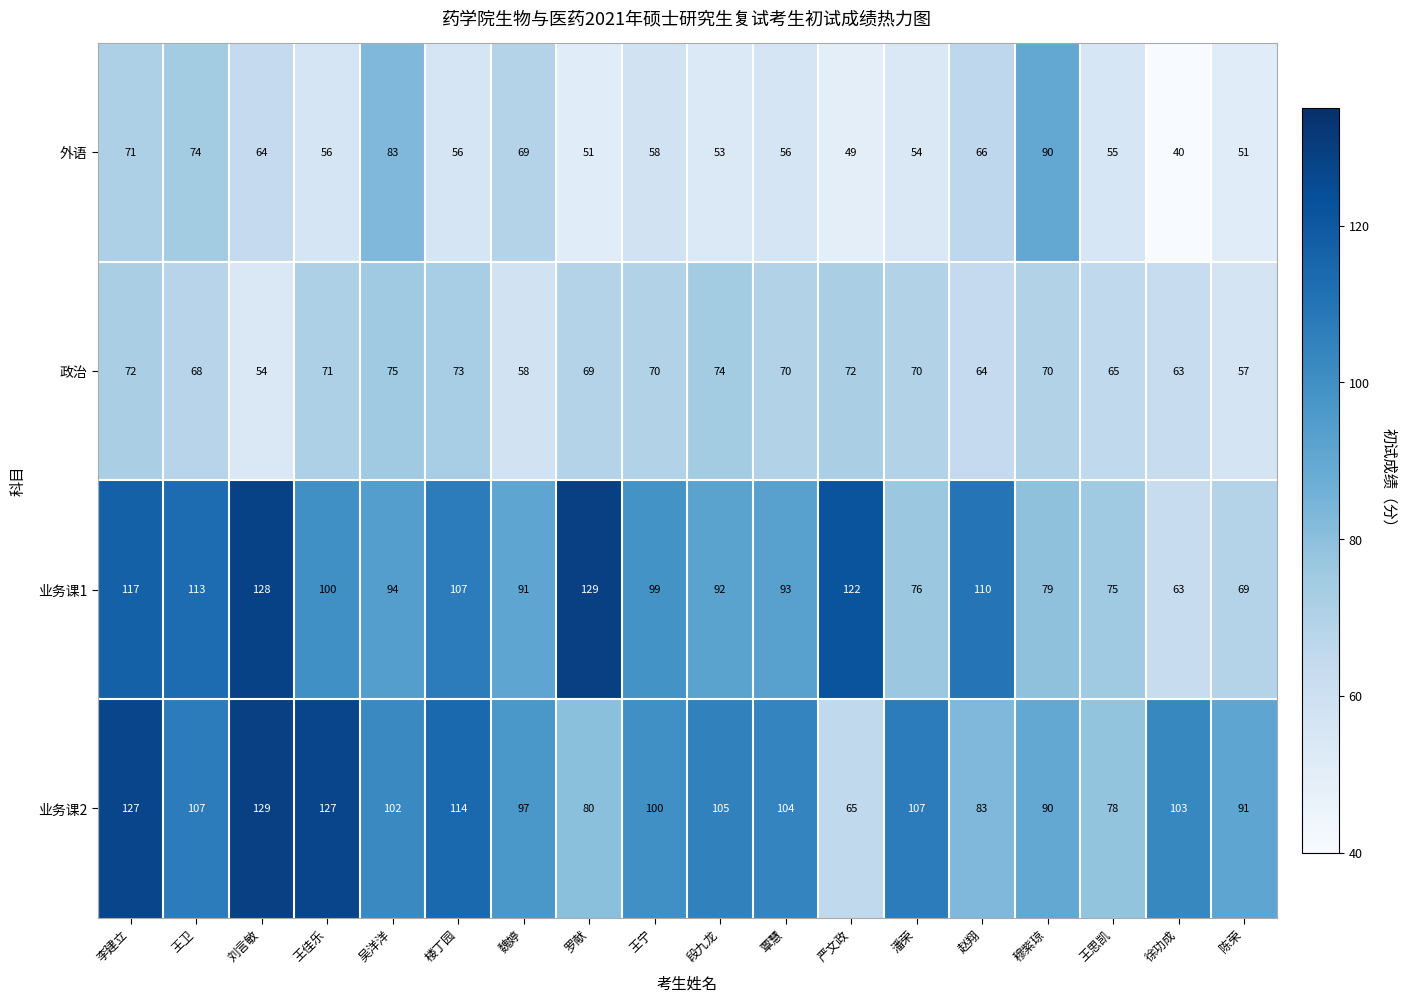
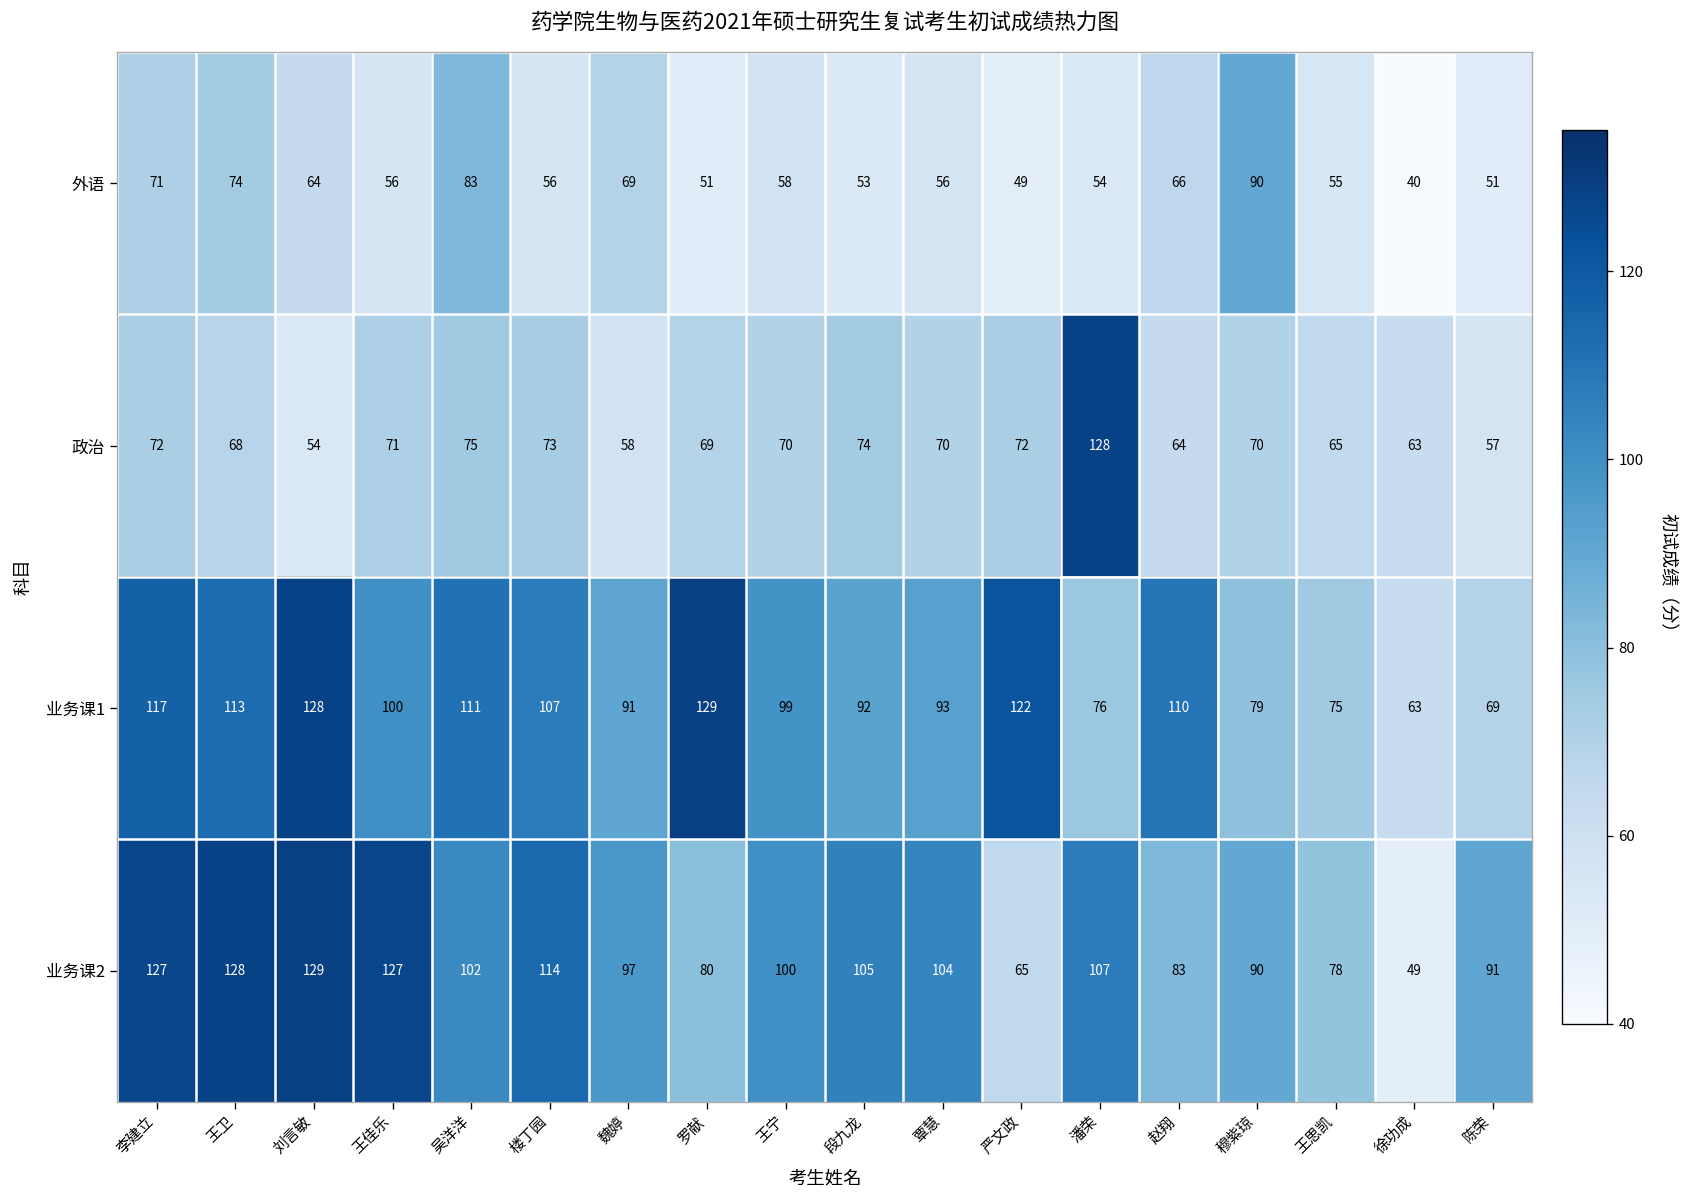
政治, 潘荣: 70 -> 128
业务课1, 吴洋洋: 94 -> 111
业务课2, 王卫: 107 -> 128
业务课2, 徐功成: 103 -> 49
